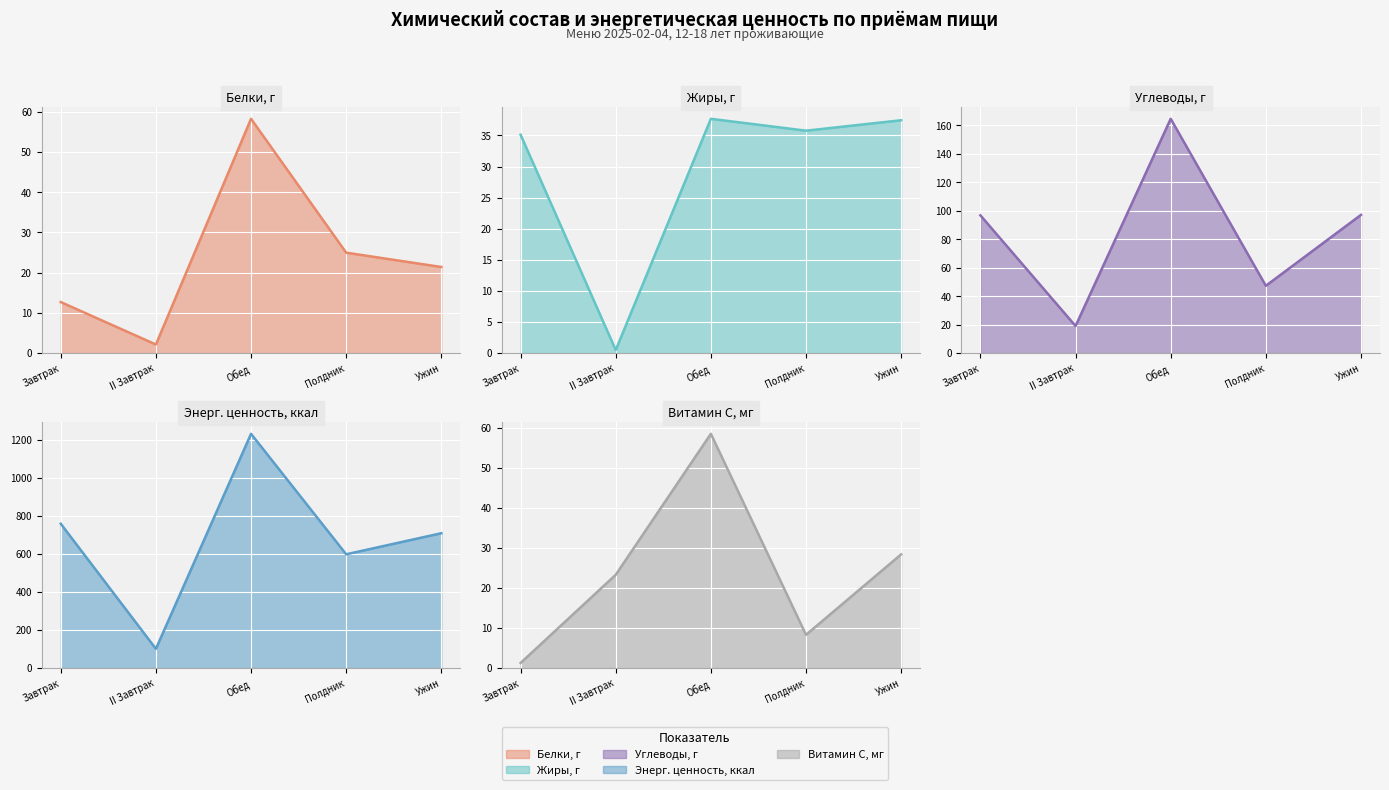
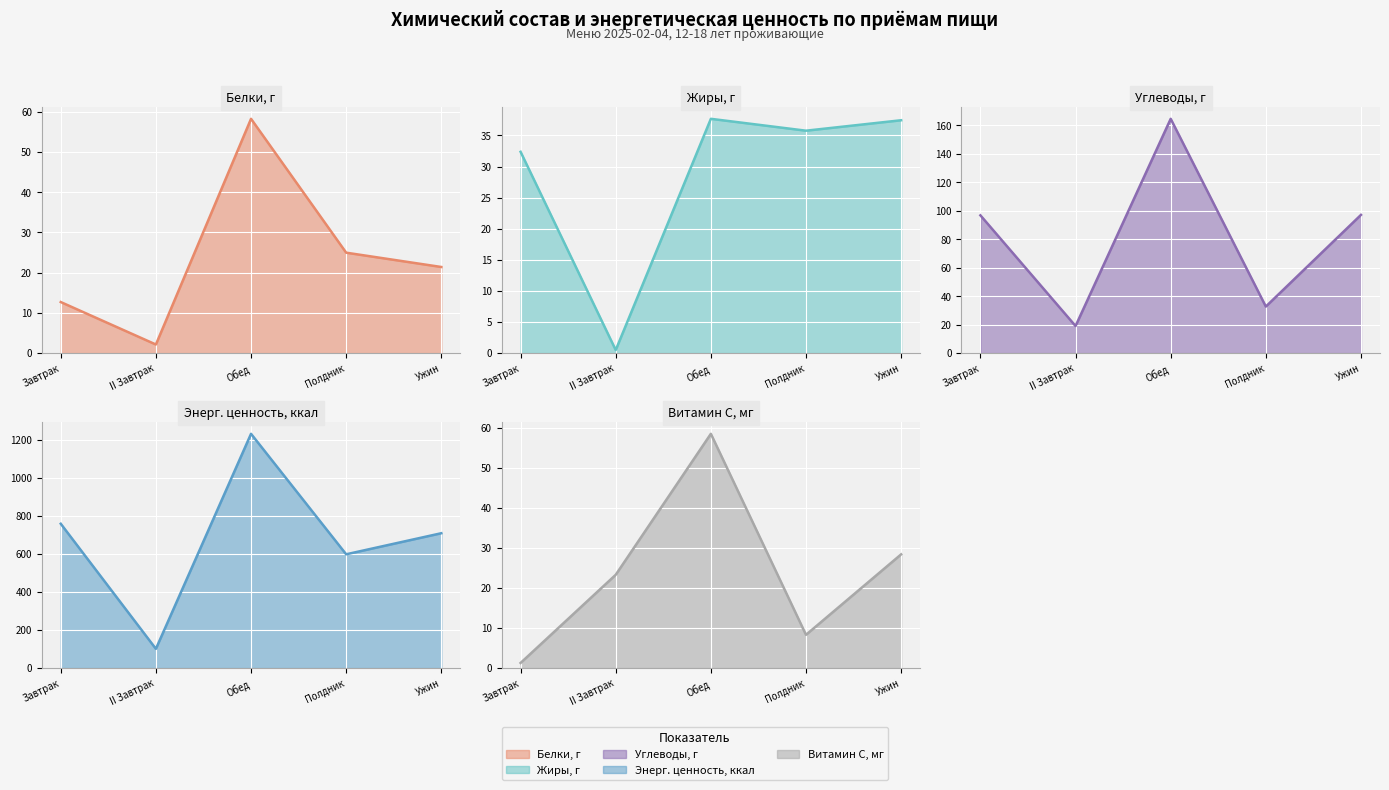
Жиры, г, Завтрак: 35 -> 32
Углеводы, г, Полдник: 47 -> 33
